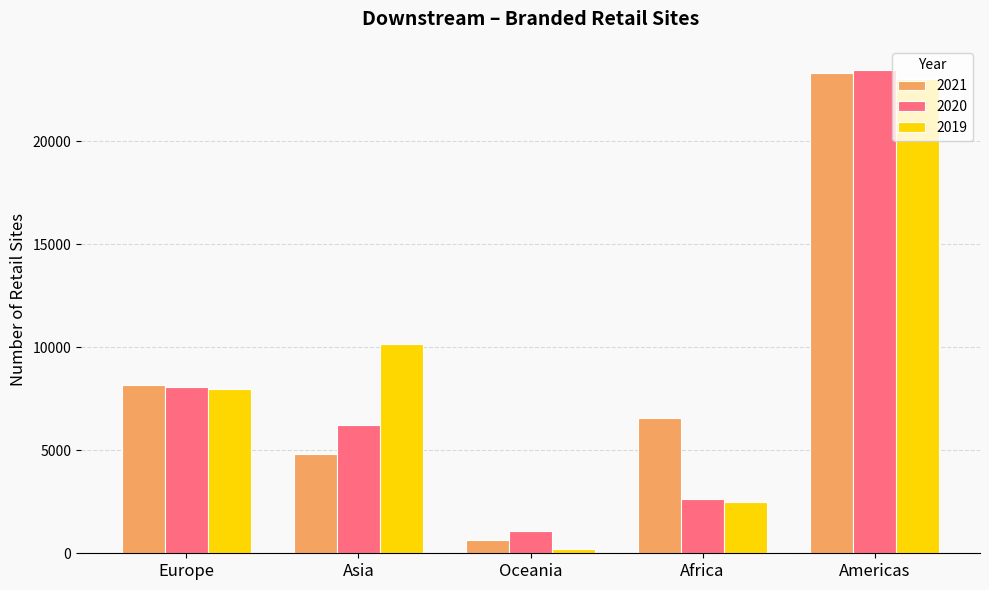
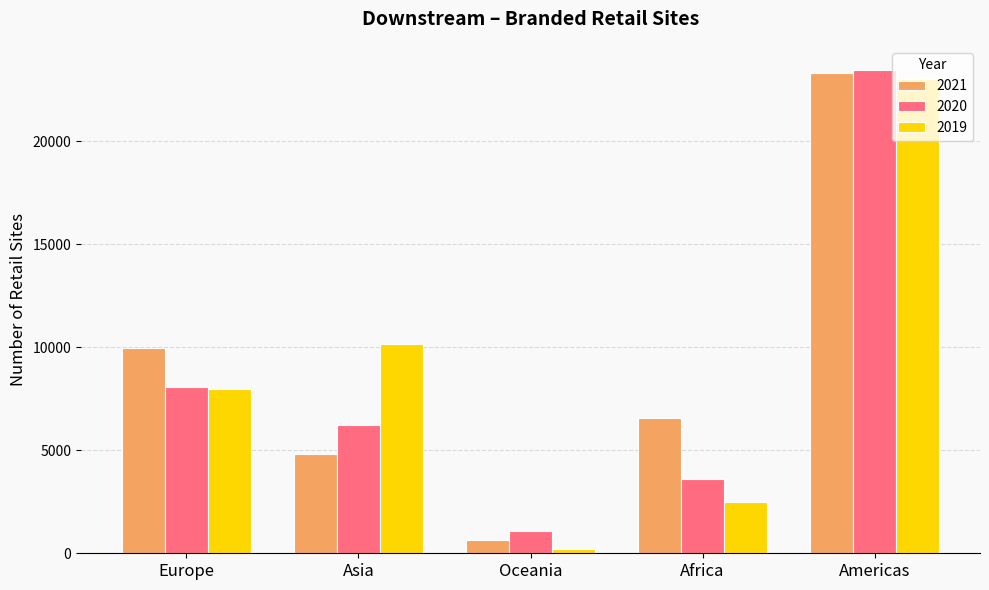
2021, Europe: 8200 -> 10000
2020, Africa: 2600 -> 3600
